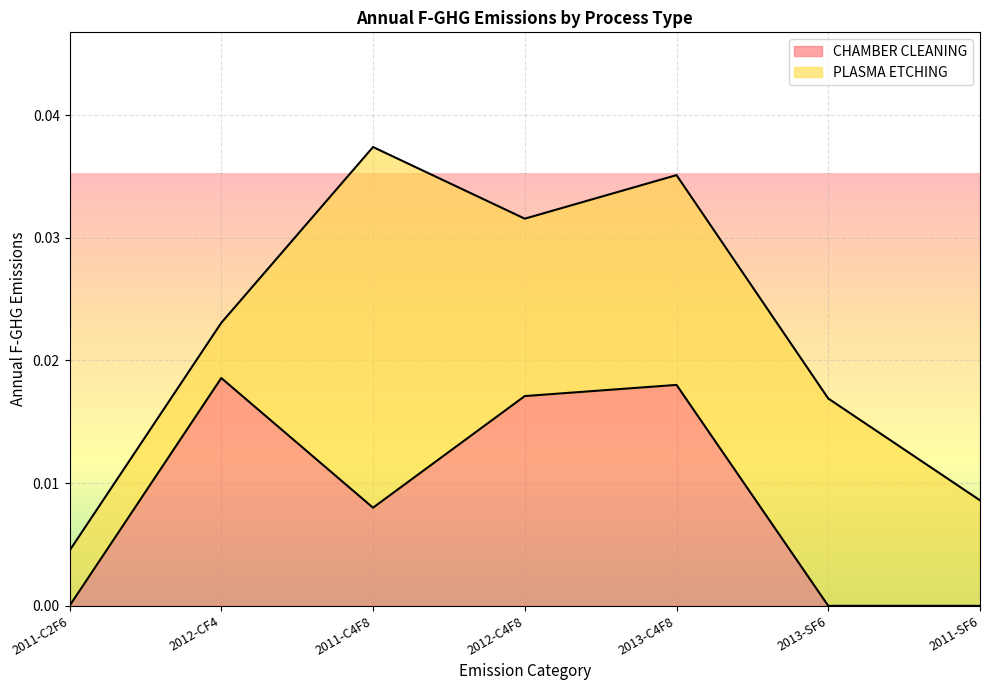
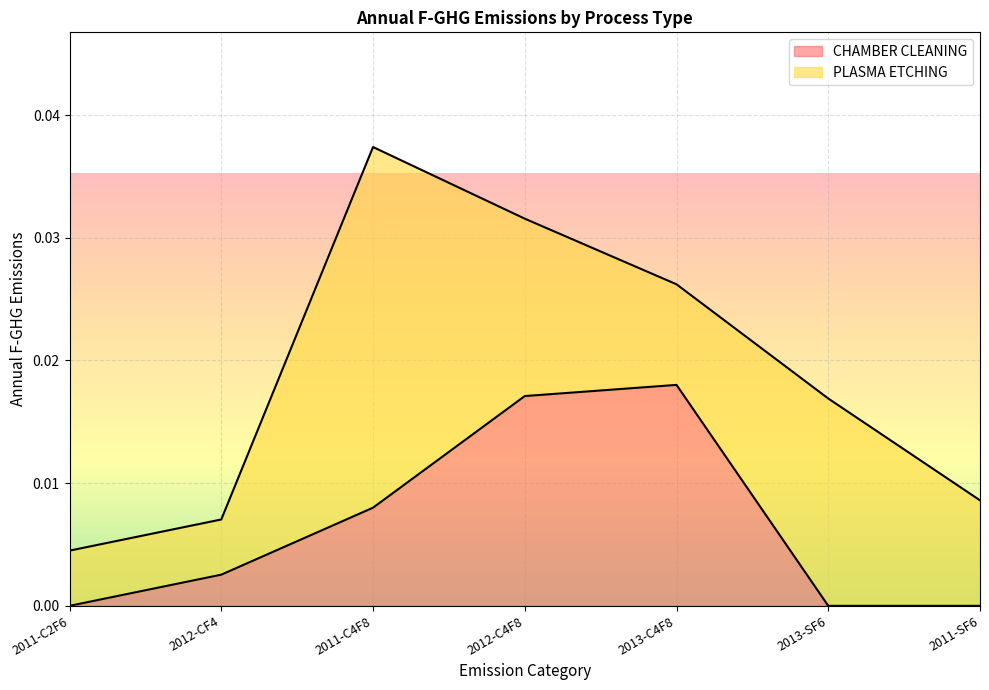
CHAMBER CLEANING, 2012-CF4: 0.0186 -> 0.0025
PLASMA ETCHING, 2013-C4F8: 0.0171 -> 0.0082
